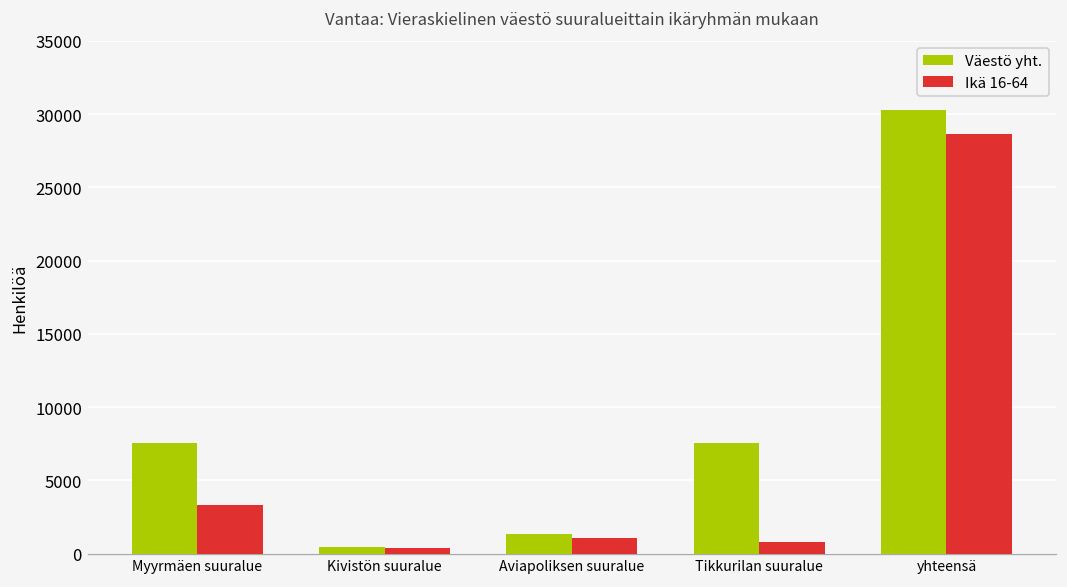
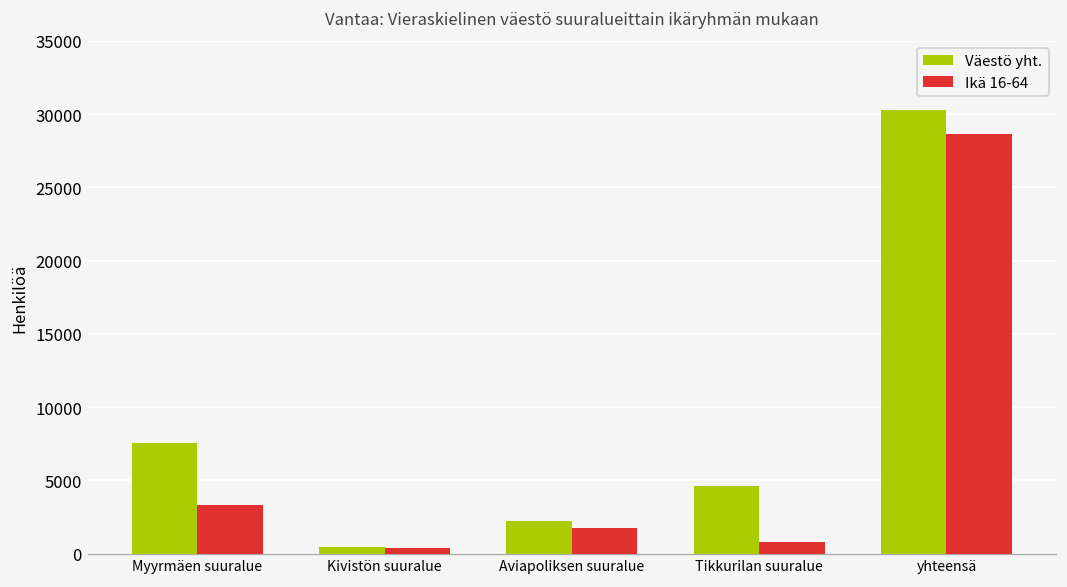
Väestö yht., Aviapoliksen suuralue: 1300 -> 2200
Ikä 16-64, Aviapoliksen suuralue: 1000 -> 1700
Väestö yht., Tikkurilan suuralue: 7500 -> 4600
